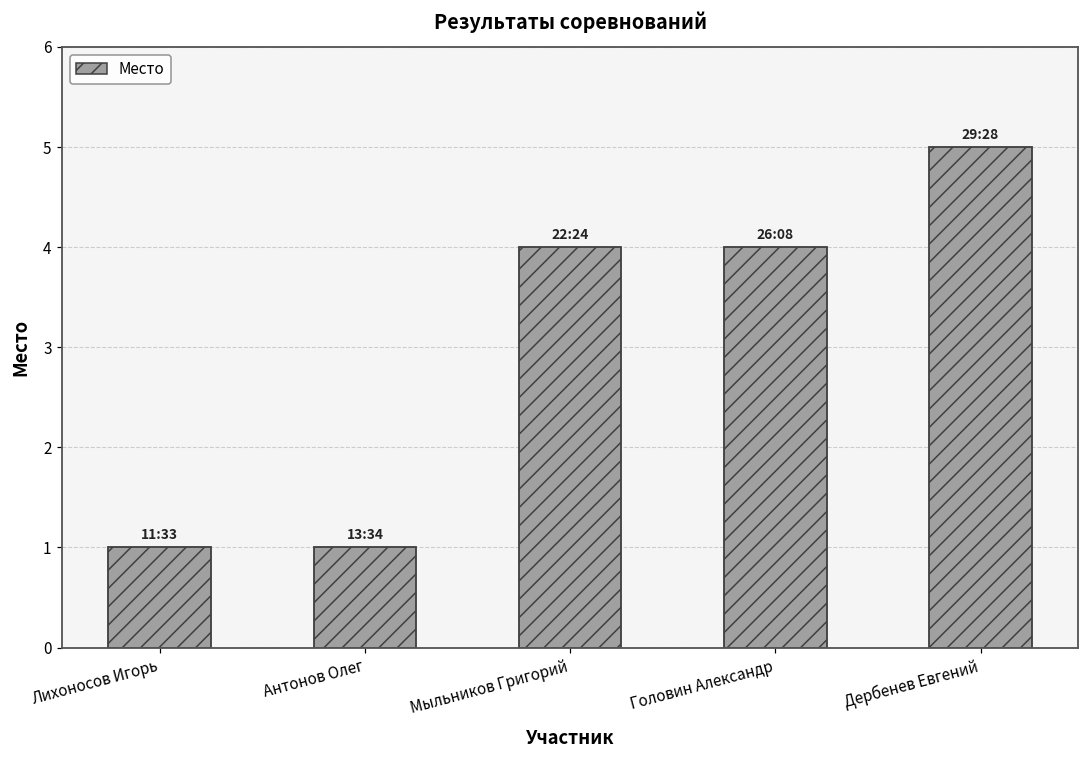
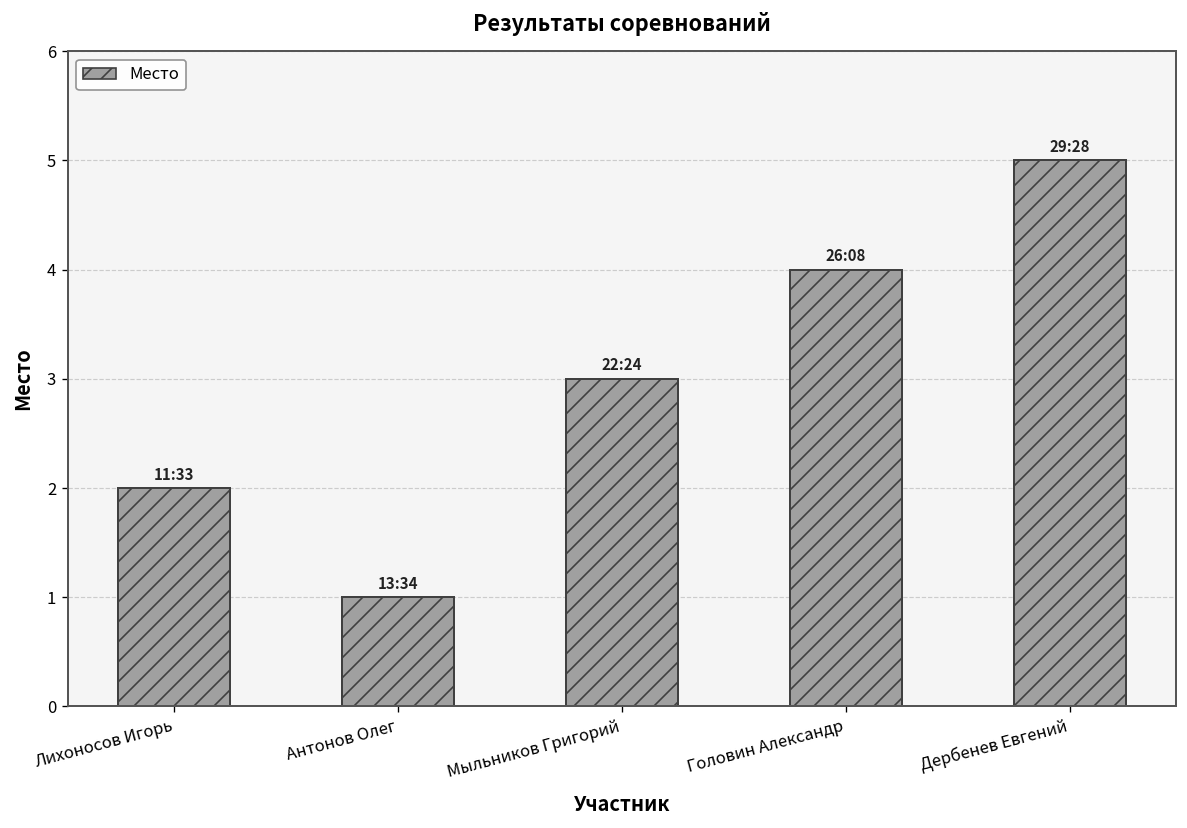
Лихоносов Игорь: 1 -> 2
Мыльников Григорий: 4 -> 3
